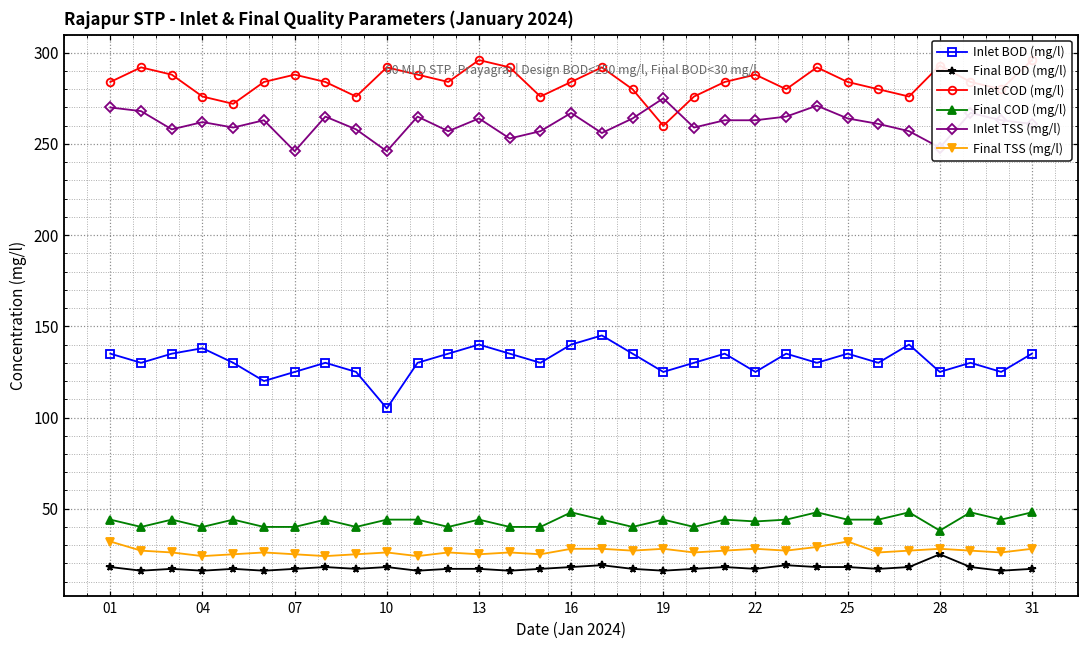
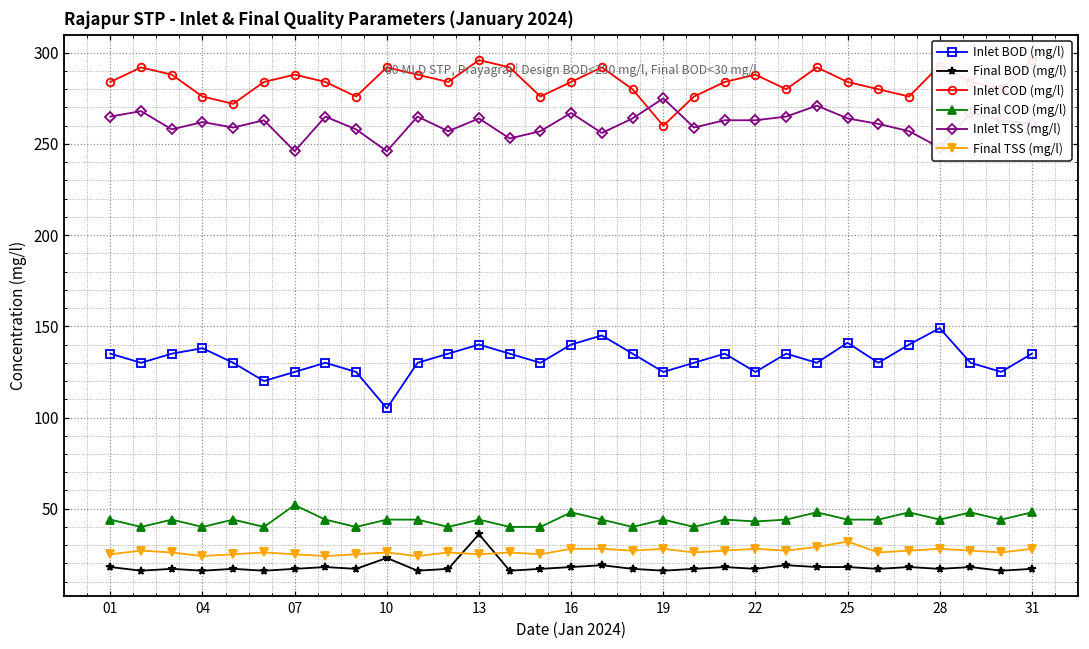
Inlet TSS (mg/l), 01: 270 -> 265
Final TSS (mg/l), 01: 32 -> 25
Final COD (mg/l), 07: 40 -> 52
Final BOD (mg/l), 10: 18 -> 23
Final BOD (mg/l), 13: 17 -> 36
Inlet BOD (mg/l), 25: 135 -> 141
Inlet BOD (mg/l), 28: 125 -> 149
Final BOD (mg/l), 28: 25 -> 17
Final COD (mg/l), 28: 38 -> 44
